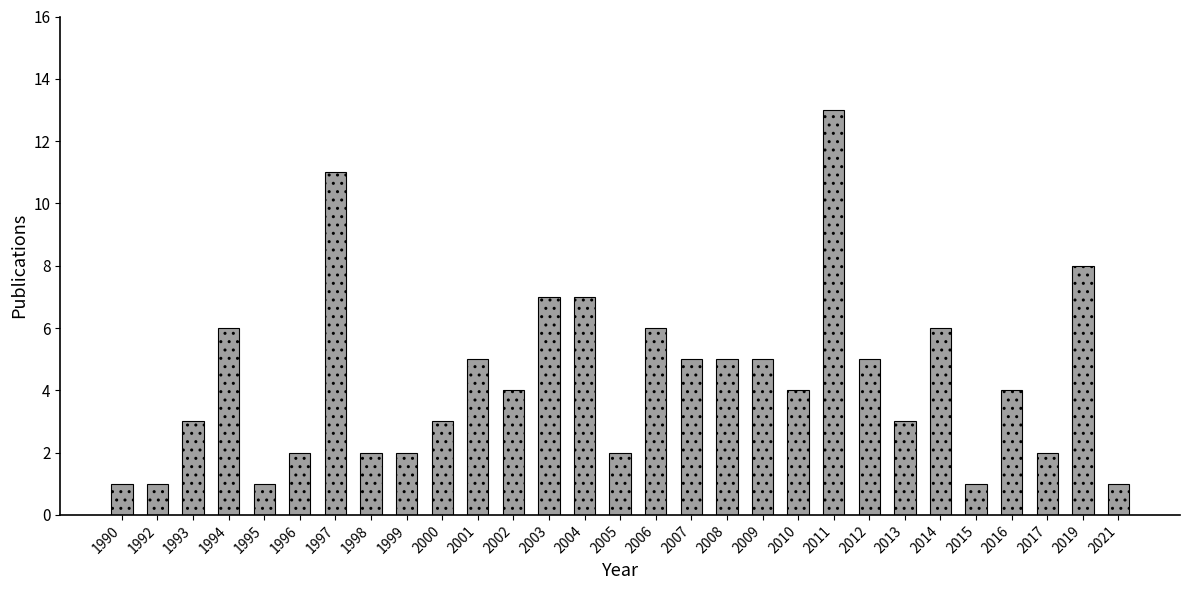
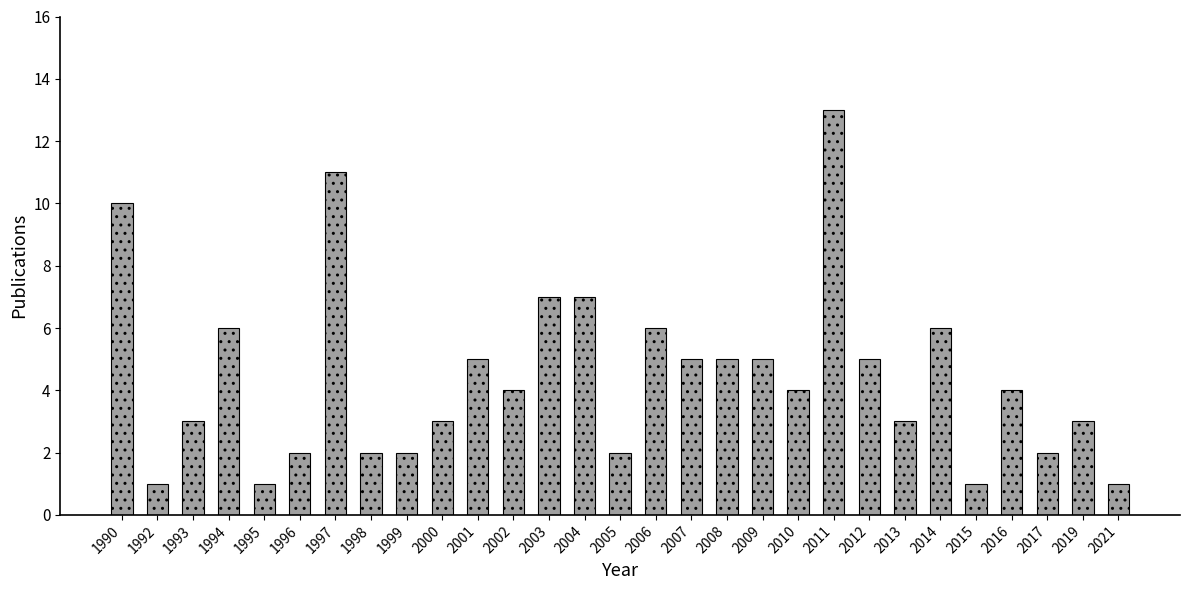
1990: 1 -> 10
2019: 8 -> 3
